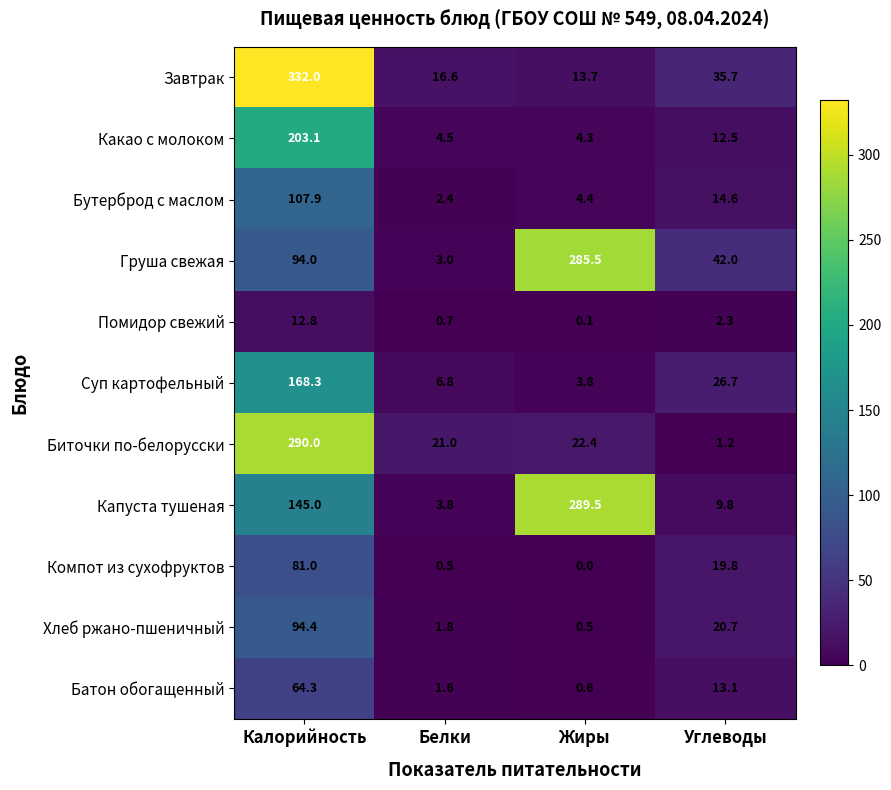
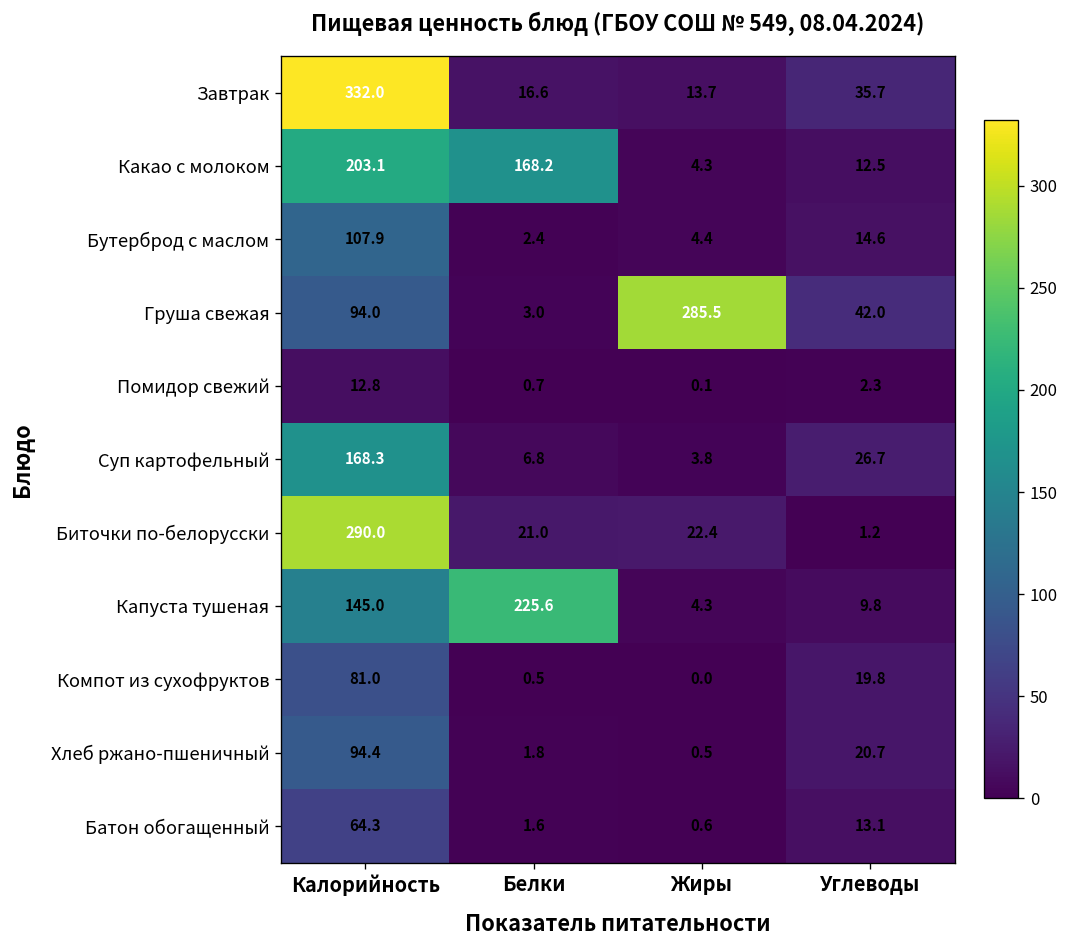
Какао с молоком, Белки: 4.5 -> 168.2
Капуста тушеная, Белки: 3.8 -> 225.6
Капуста тушеная, Жиры: 289.5 -> 4.3
